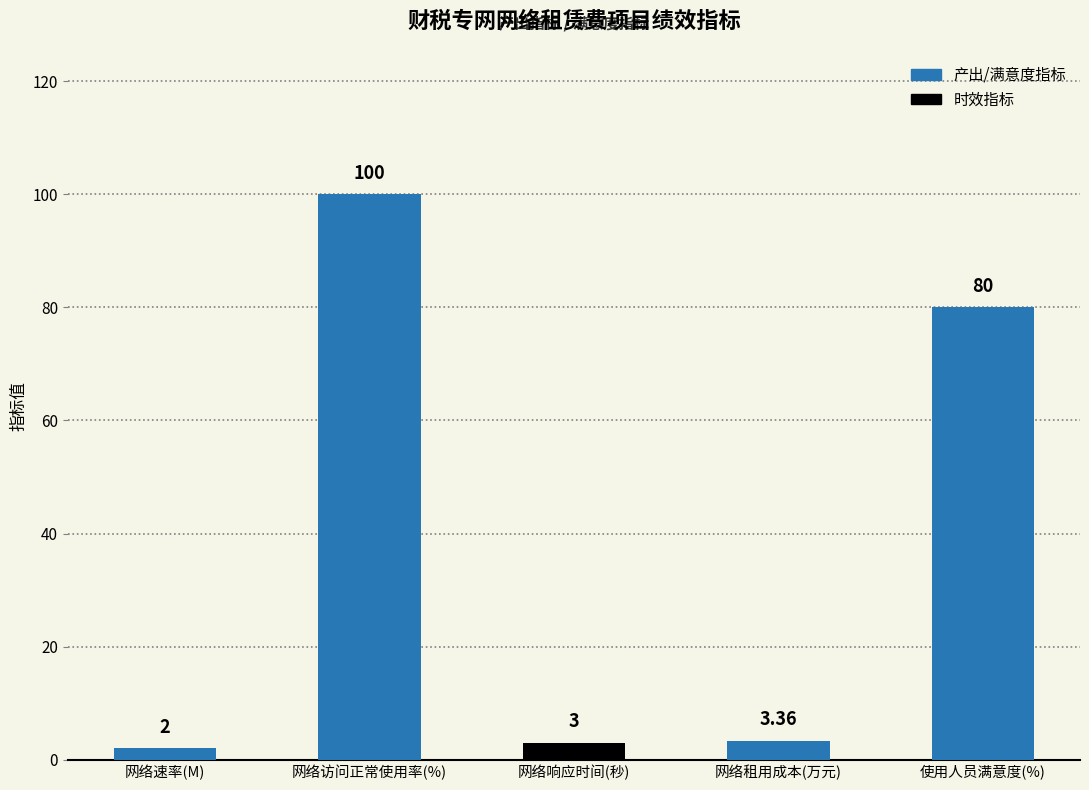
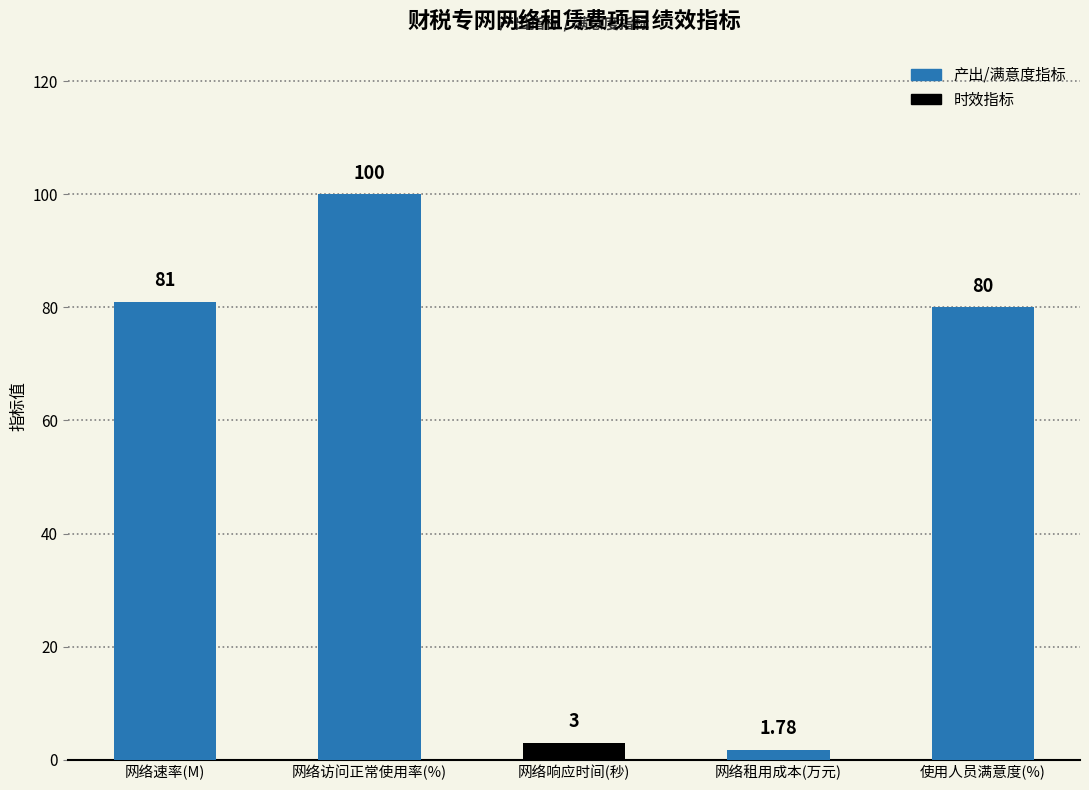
网络速率(M): 2 -> 81
网络租用成本(万元): 3.36 -> 1.78
